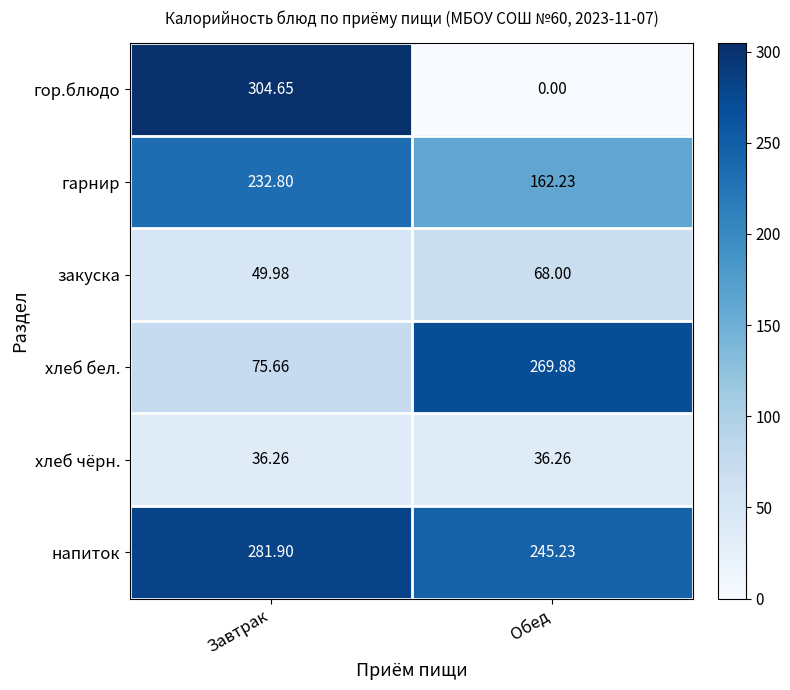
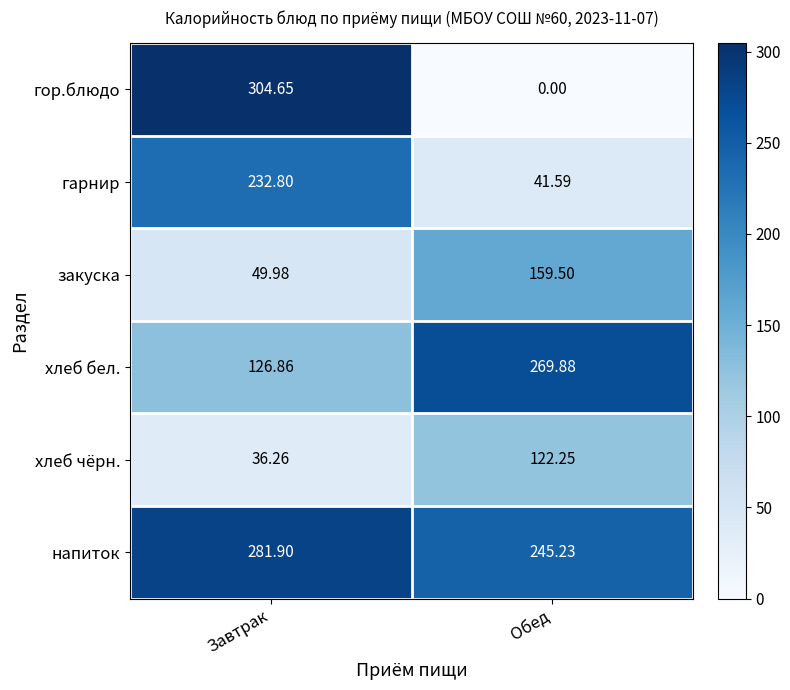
гарнир, Обед: 162.23 -> 41.59
закуска, Обед: 68.00 -> 159.50
хлеб бел., Завтрак: 75.66 -> 126.86
хлеб чёрн., Обед: 36.26 -> 122.25
